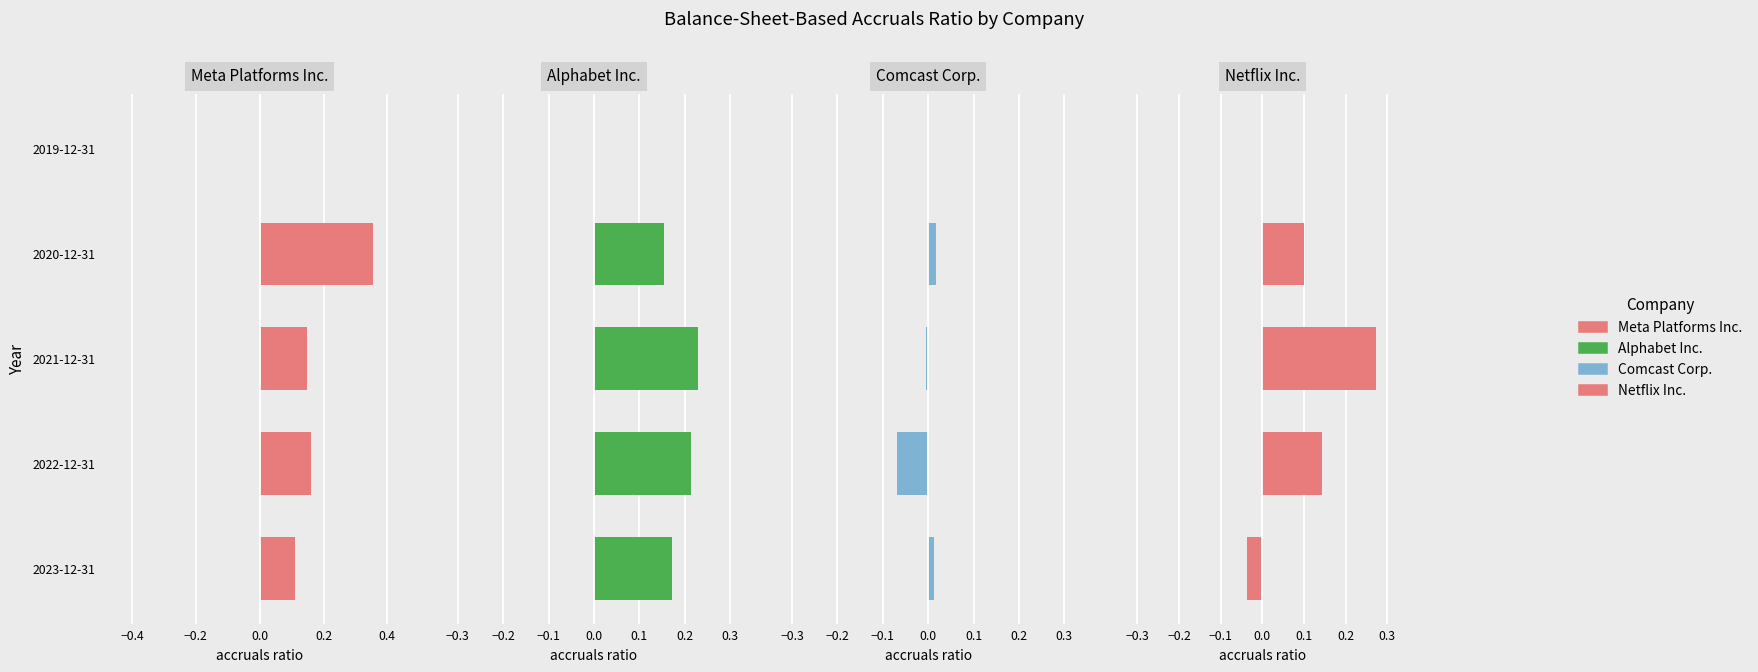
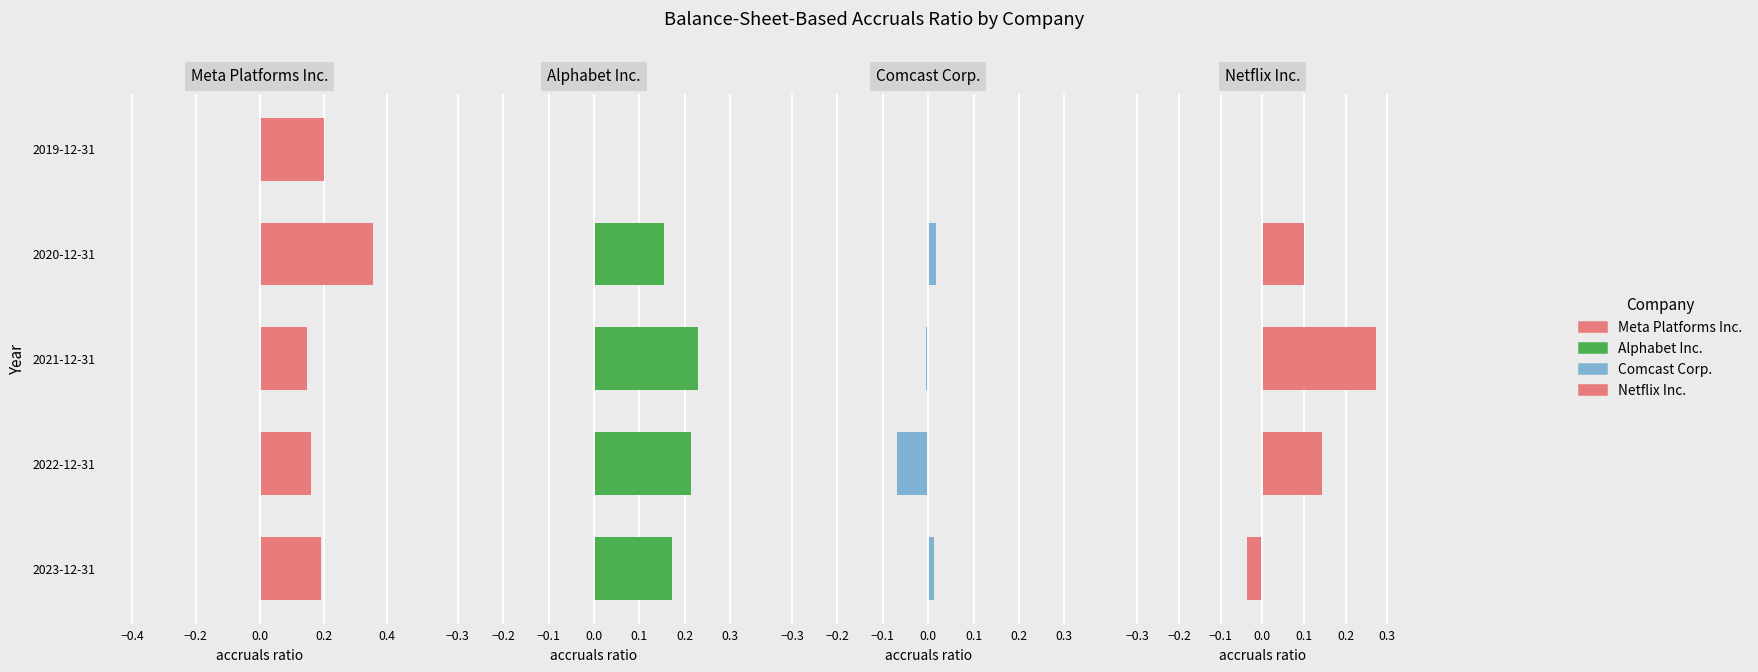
Meta Platforms Inc., 2019-12-31: 0.0 -> 0.2
Meta Platforms Inc., 2023-12-31: 0.11 -> 0.19
